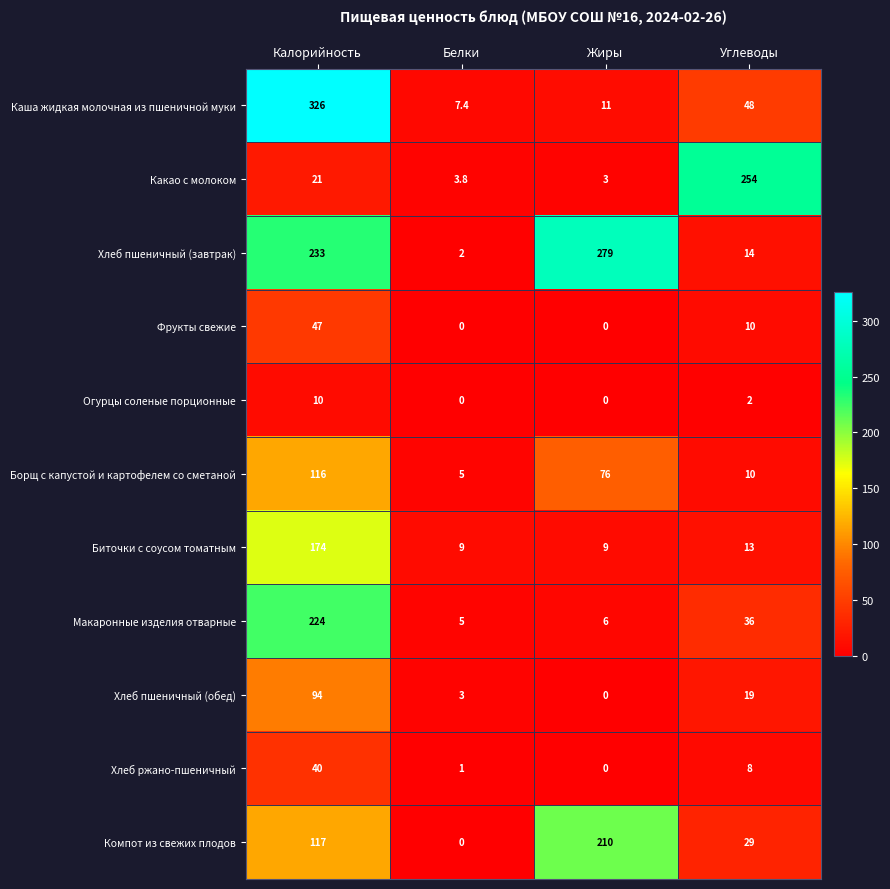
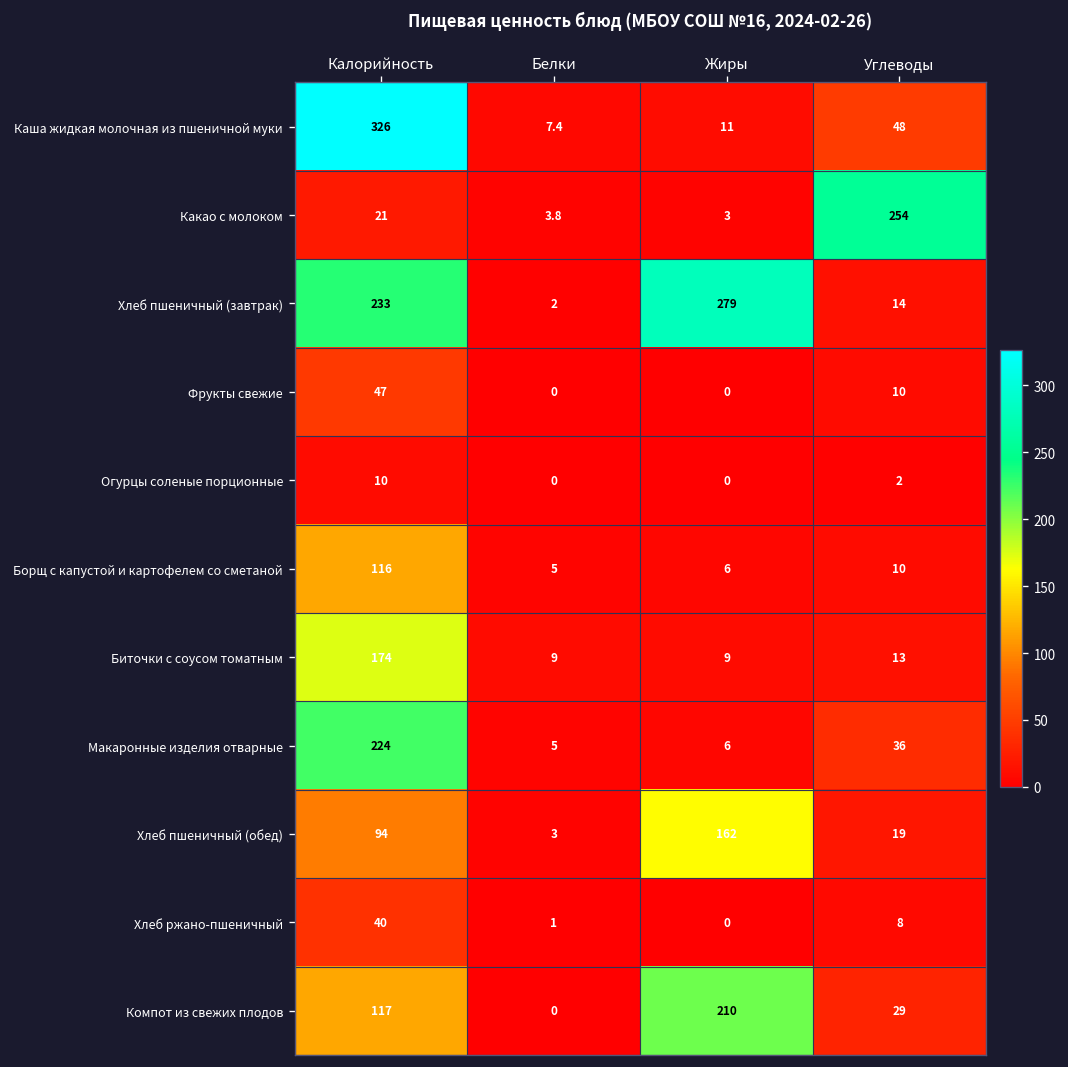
Борщ с капустой и картофелем со сметаной, Жиры: 76 -> 6
Хлеб пшеничный (обед), Жиры: 0 -> 162
